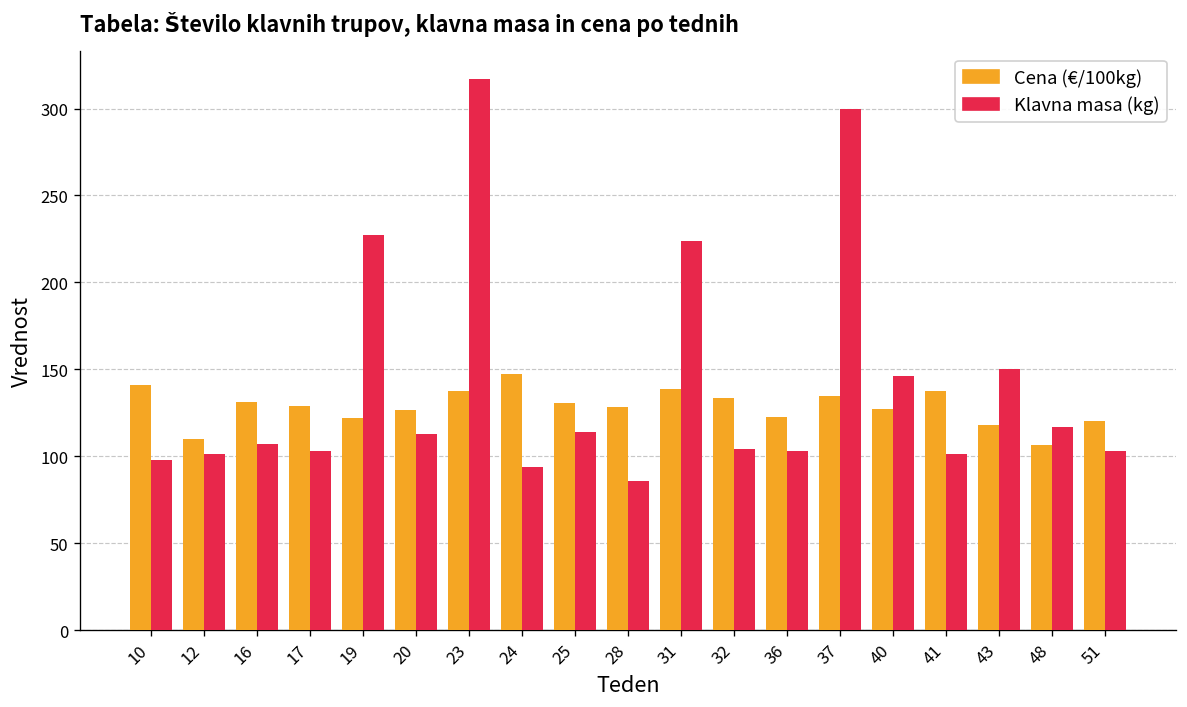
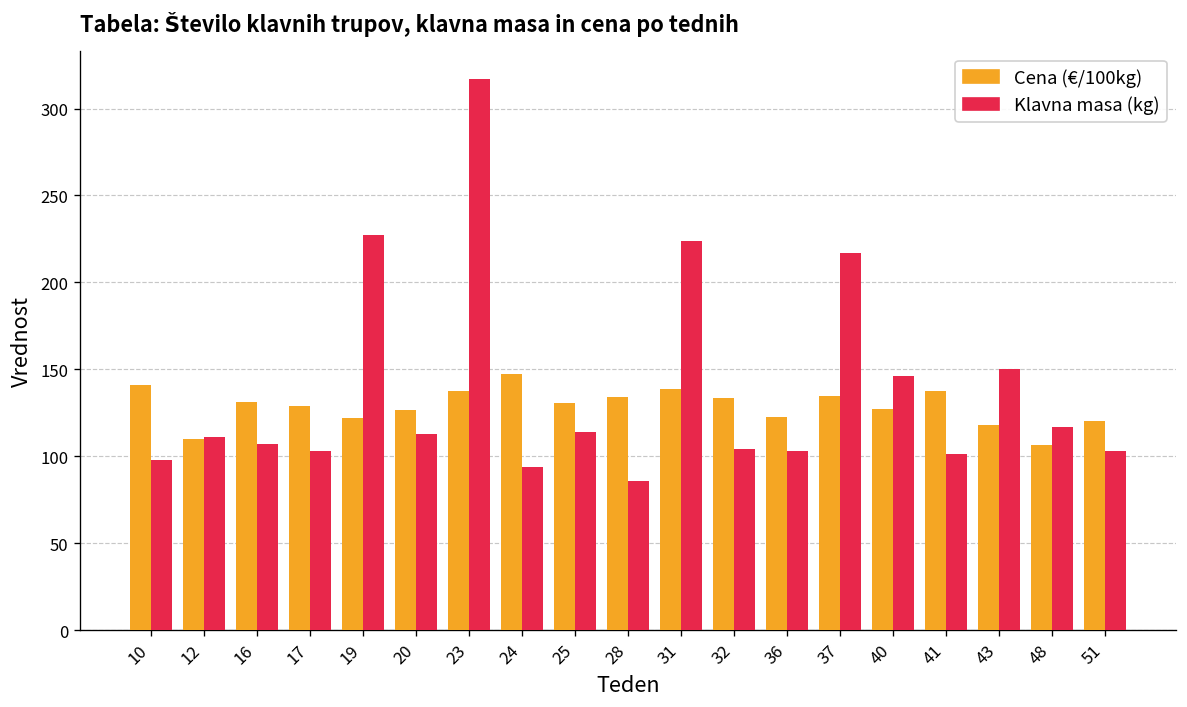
Klavna masa (kg), 12: 101 -> 111
Cena (€/100kg), 28: 128 -> 134
Klavna masa (kg), 37: 300 -> 217
